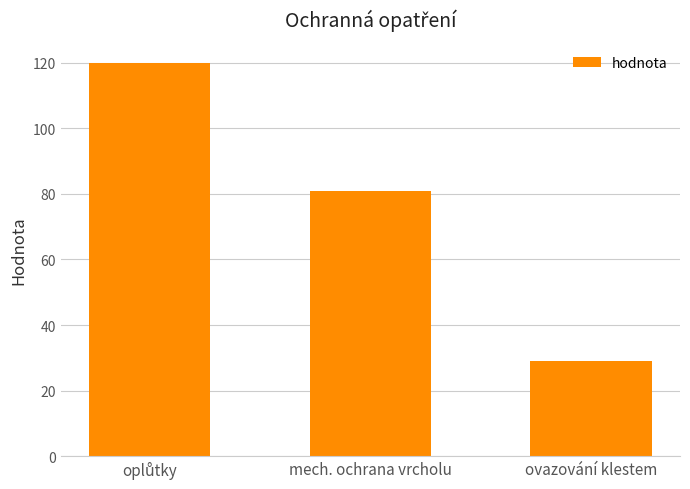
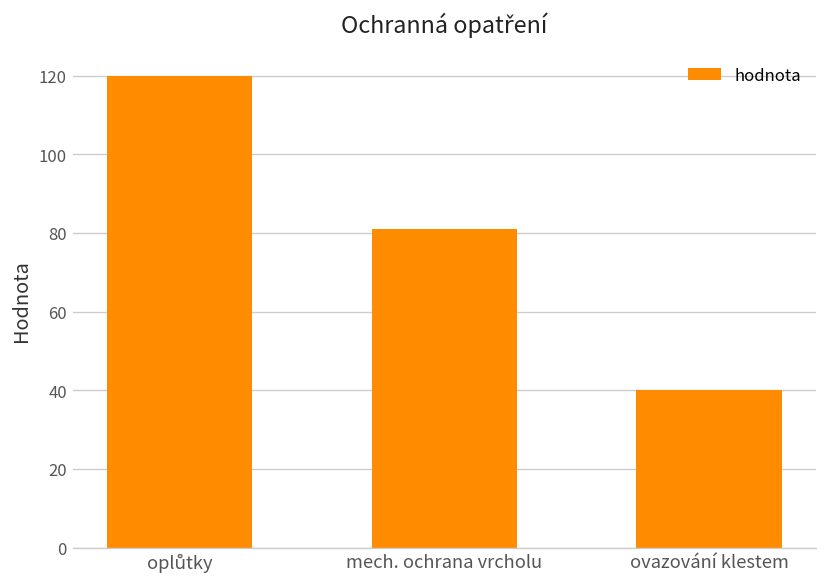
ovazování klestem: 29 -> 40
